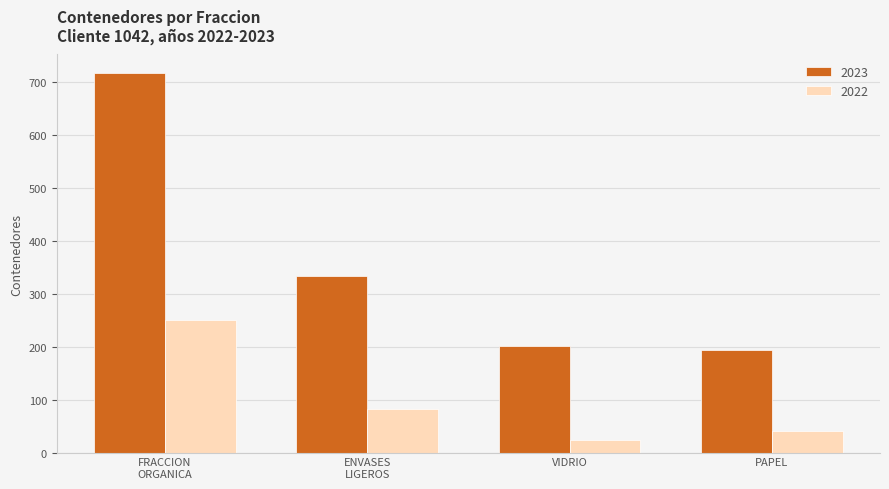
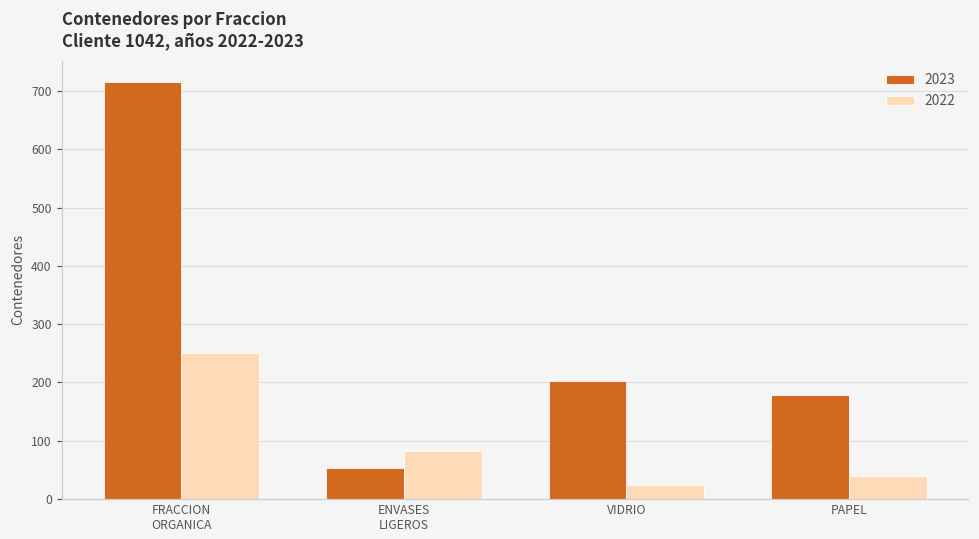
2023, ENVASES LIGEROS: 330 -> 50
2023, PAPEL: 190 -> 180
